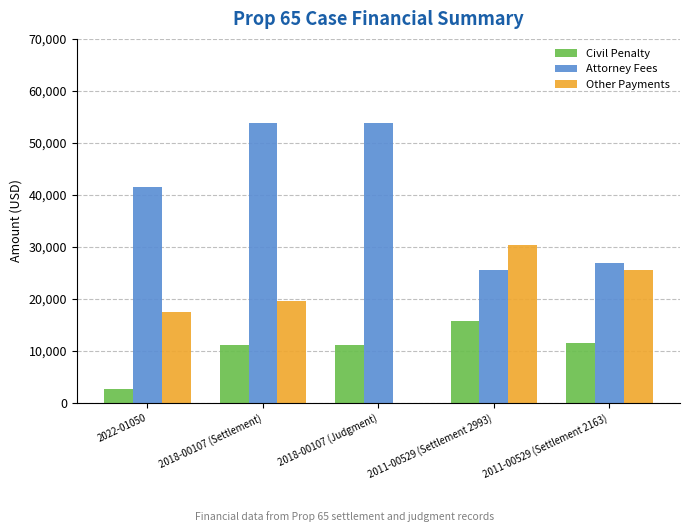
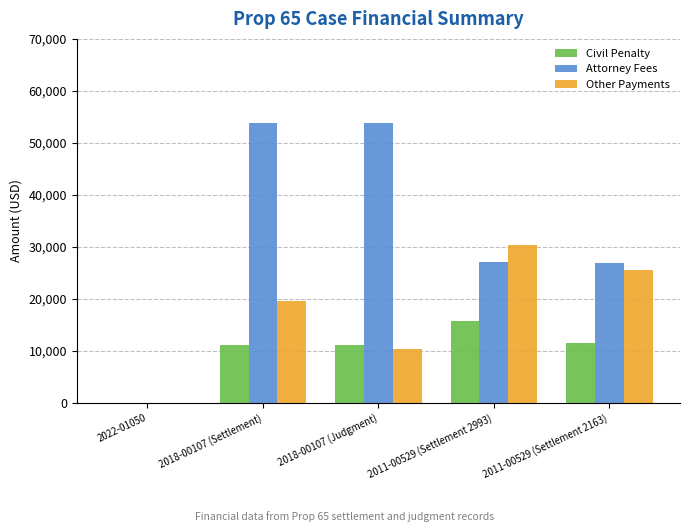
Civil Penalty, 2022-01050: 3,000 -> 0
Attorney Fees, 2022-01050: 41,000 -> 0
Other Payments, 2022-01050: 18,000 -> 0
Other Payments, 2018-00107 (Judgment): 0 -> 10,000
Attorney Fees, 2011-00529 (Settlement 2993): 26,000 -> 27,000
